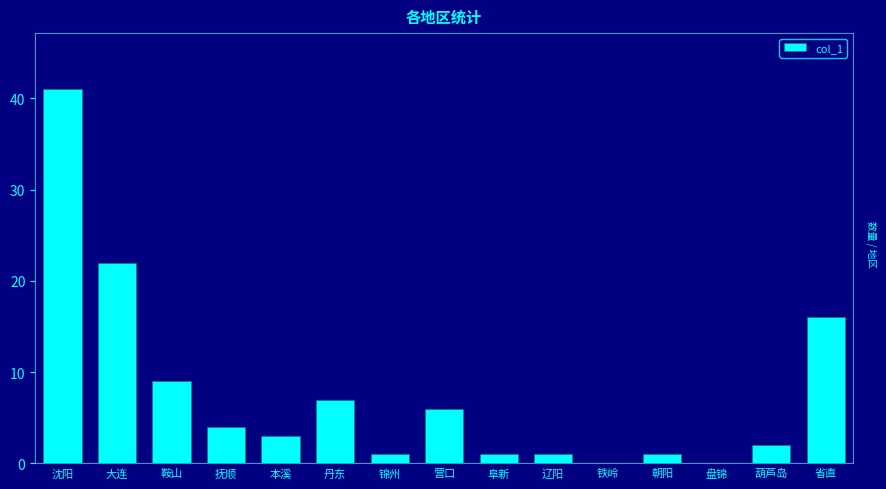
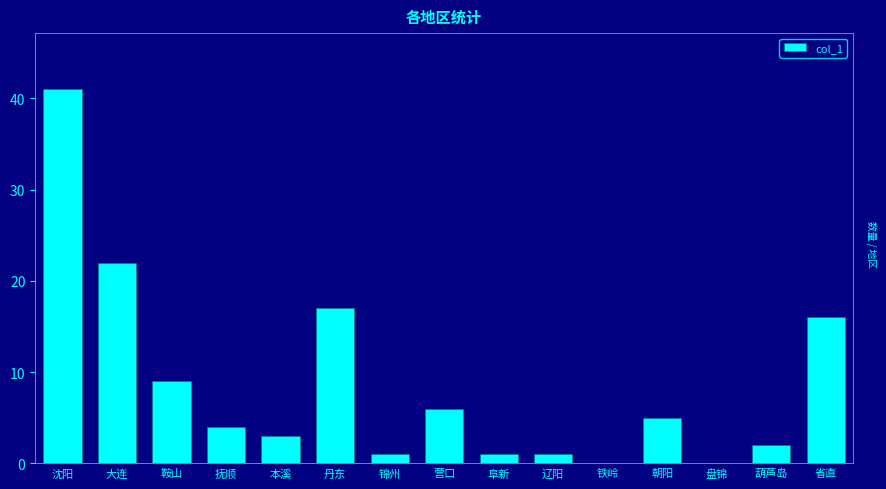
丹东: 7 -> 17
朝阳: 1 -> 5
